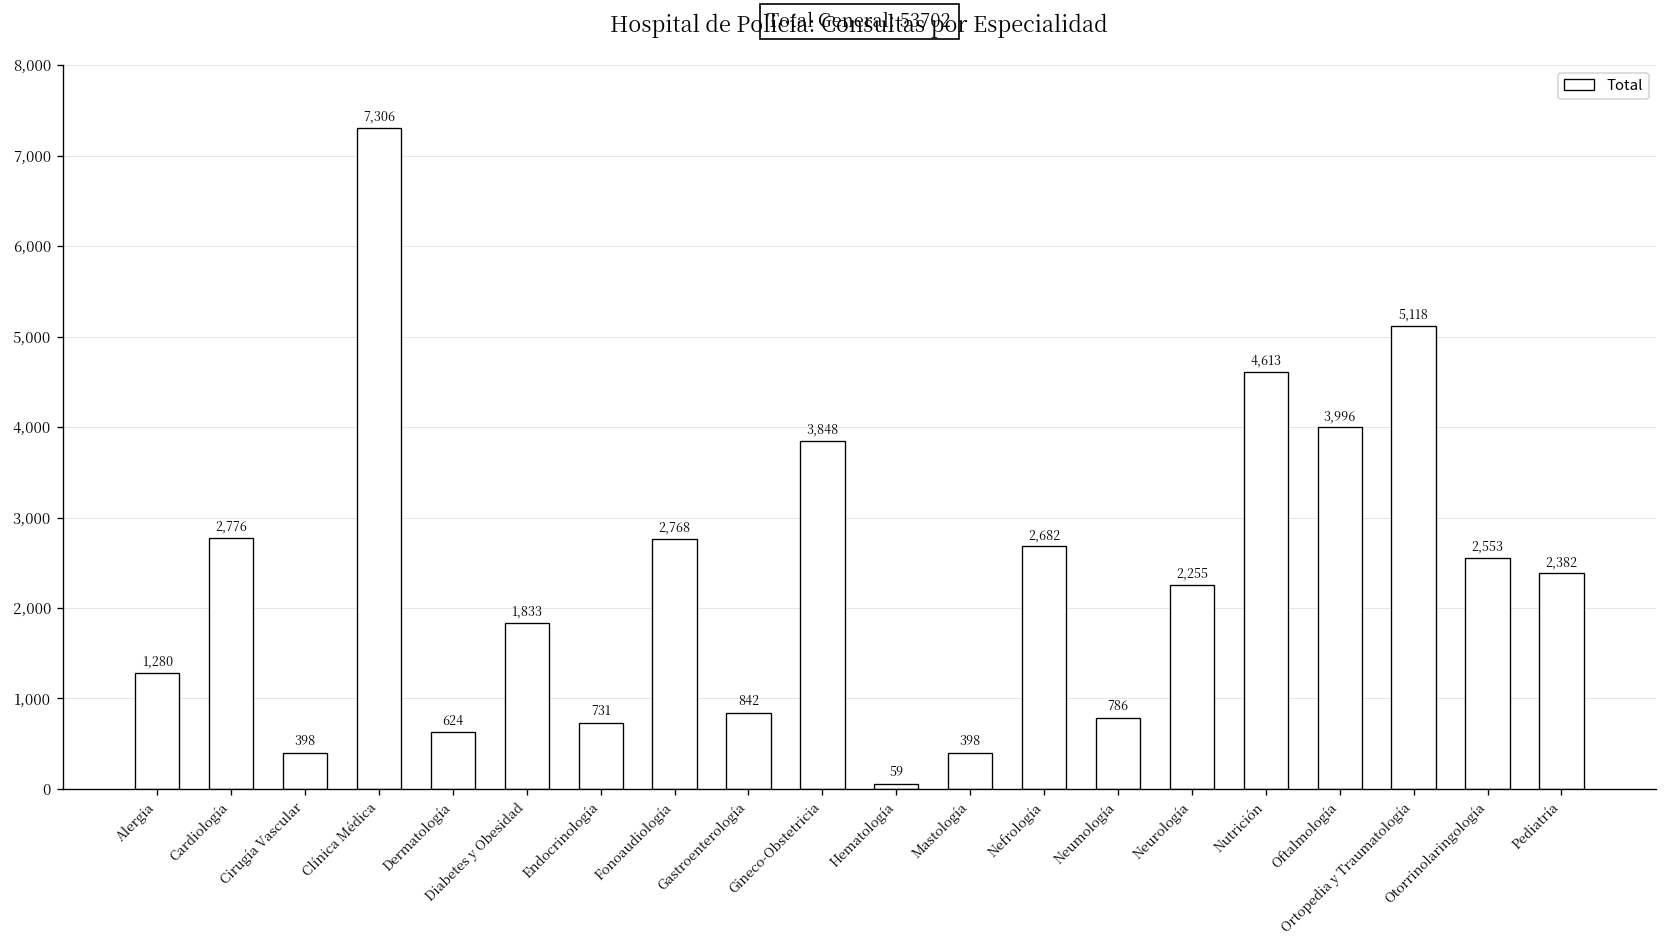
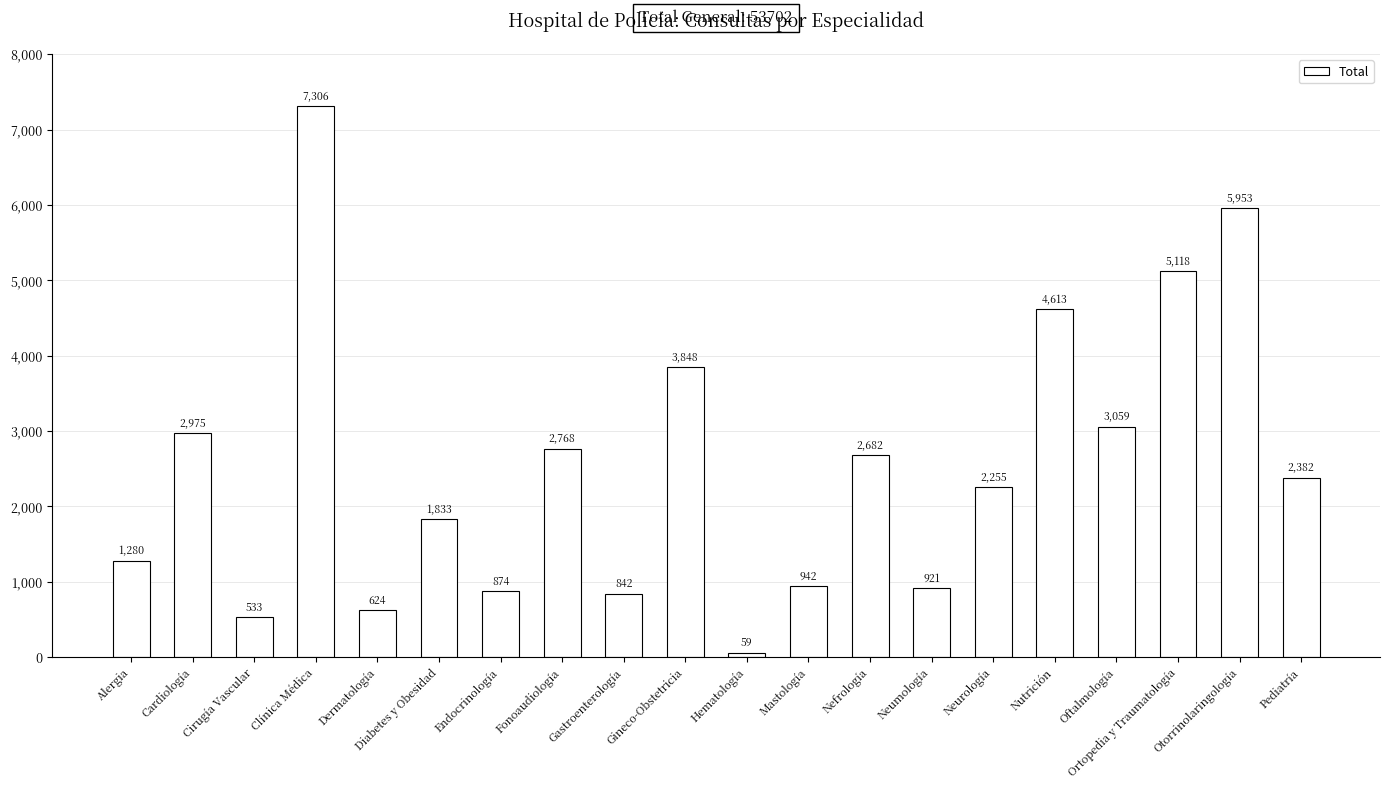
Cardiología: 2,776 -> 2,975
Cirugía Vascular: 398 -> 533
Endocrinología: 731 -> 874
Mastología: 398 -> 942
Neumología: 786 -> 921
Oftalmología: 3,996 -> 3,059
Otorrinolaringología: 2,553 -> 5,953
